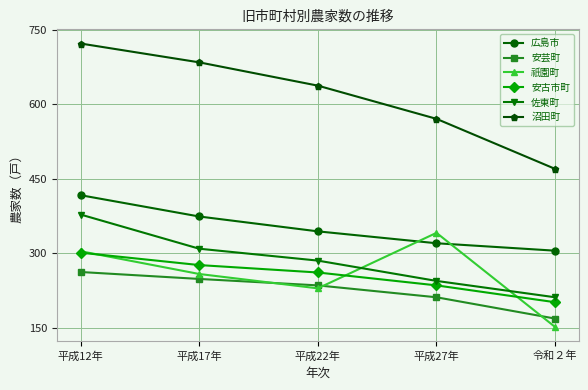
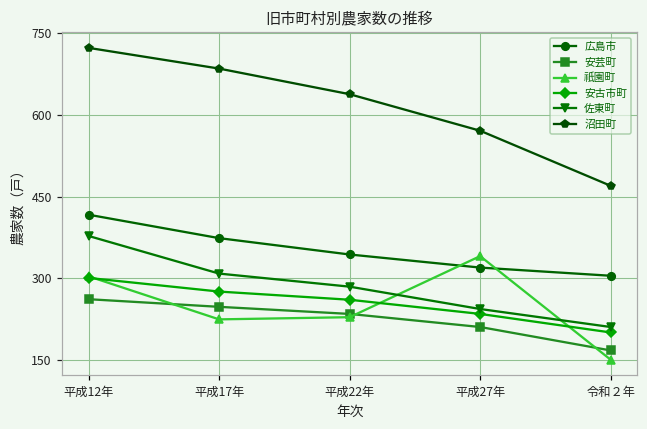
祇園町, 平成17年: 260 -> 230
